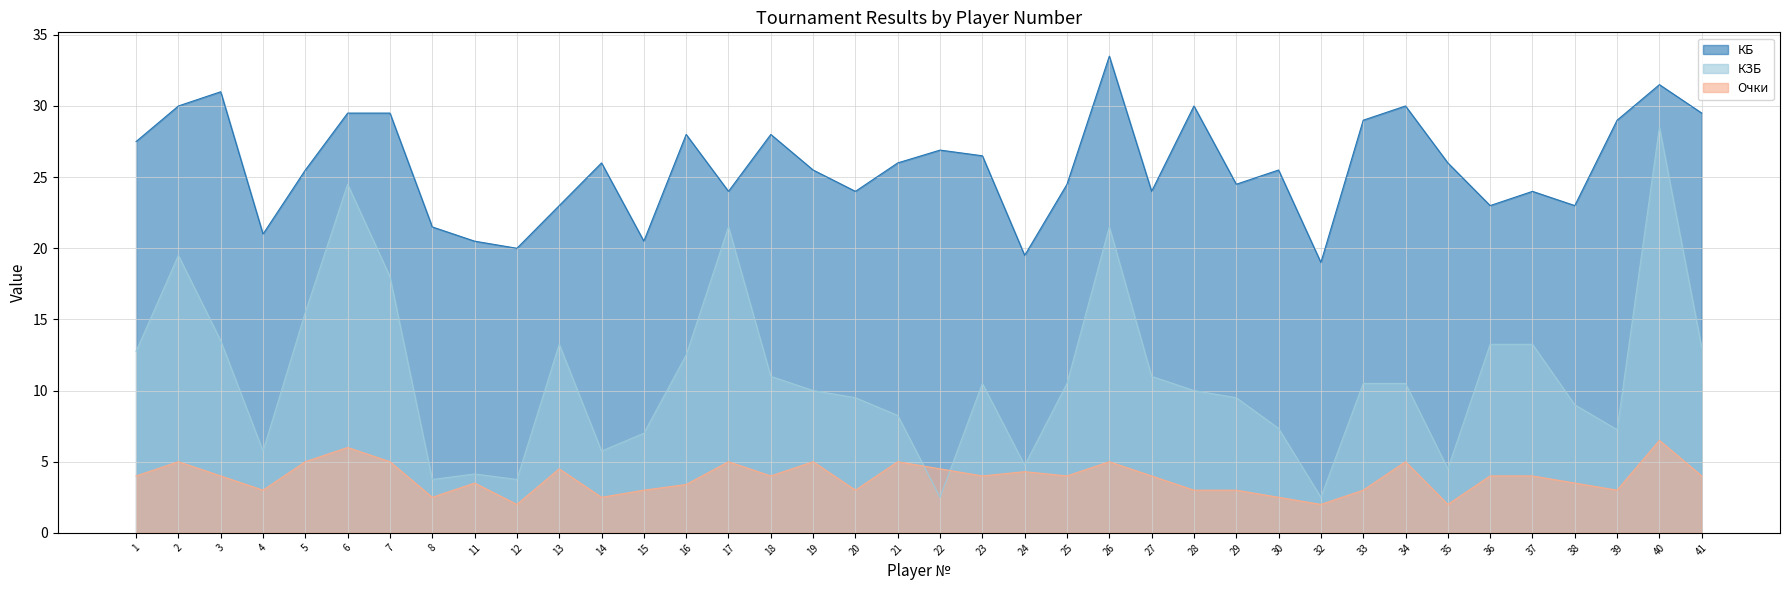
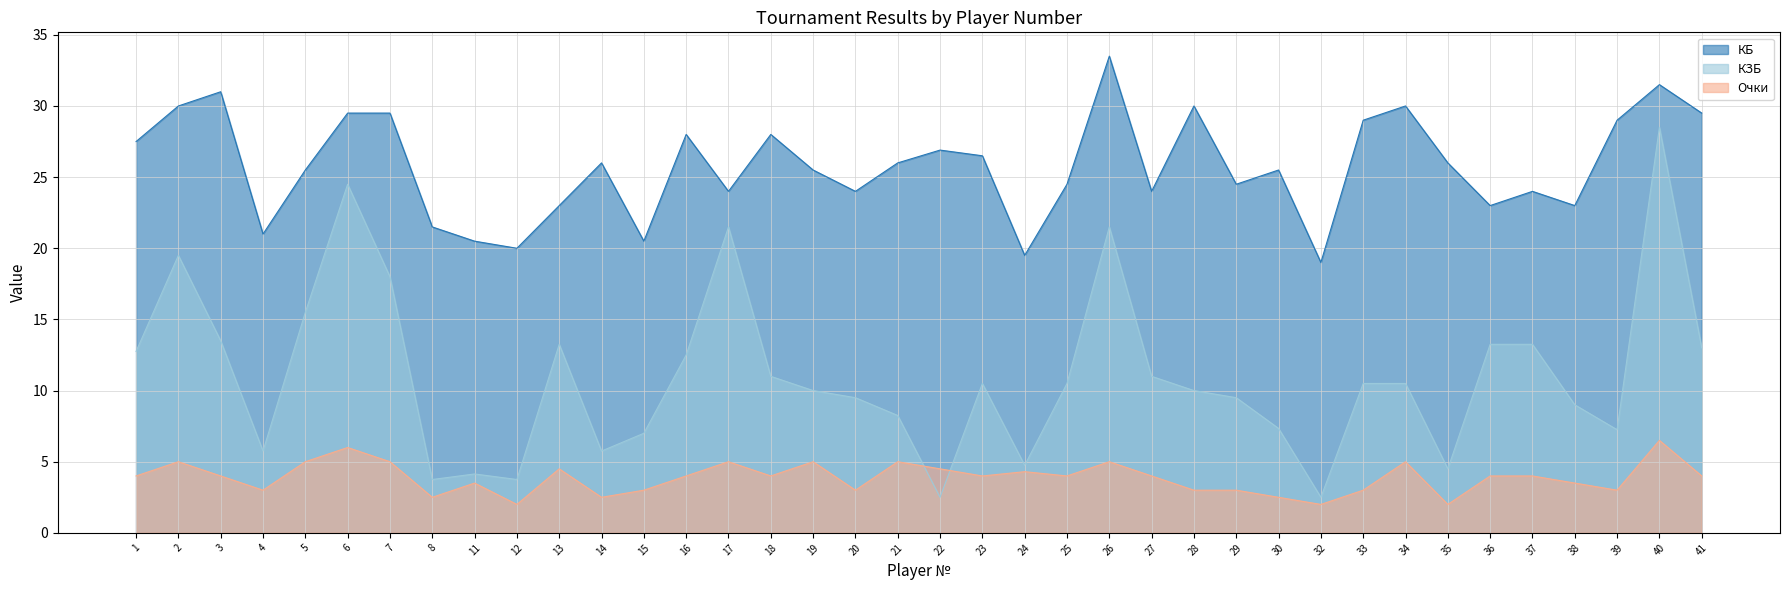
Очки, 16: 3.4 -> 4.0
